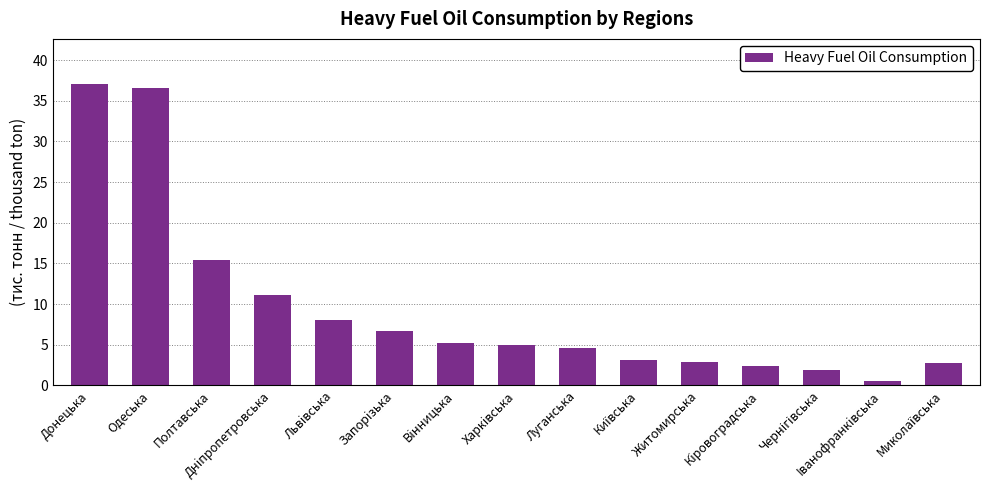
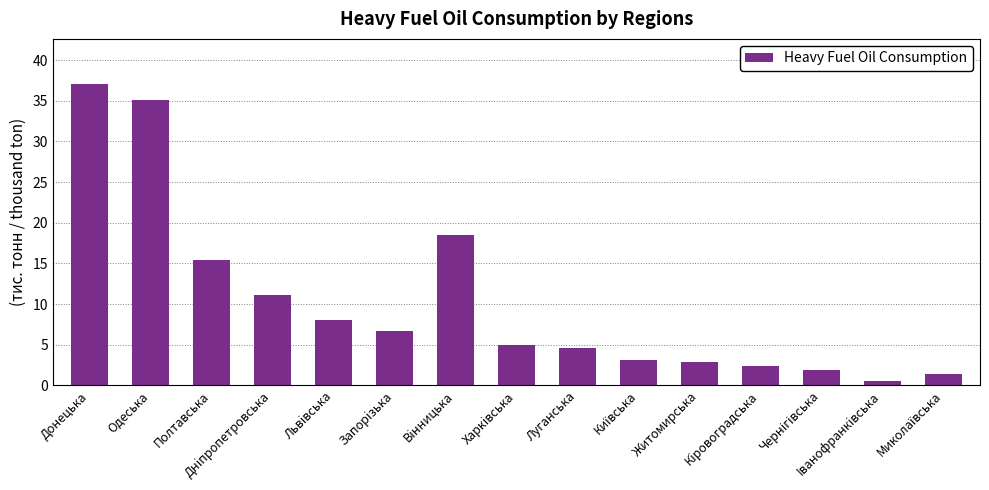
Одеська: 37 -> 35
Вiнницька: 5 -> 18
Миколаївська: 3 -> 1
